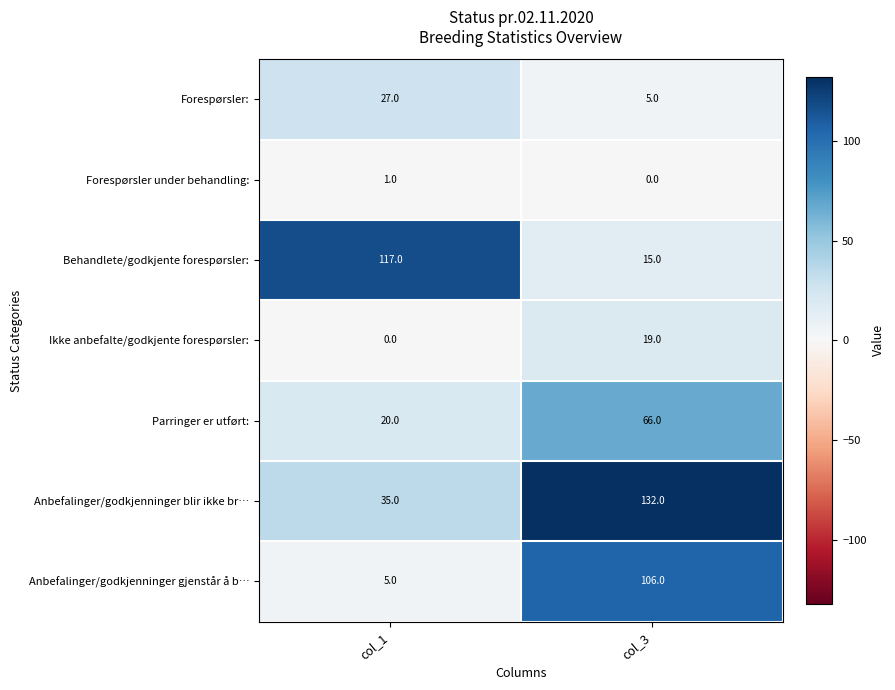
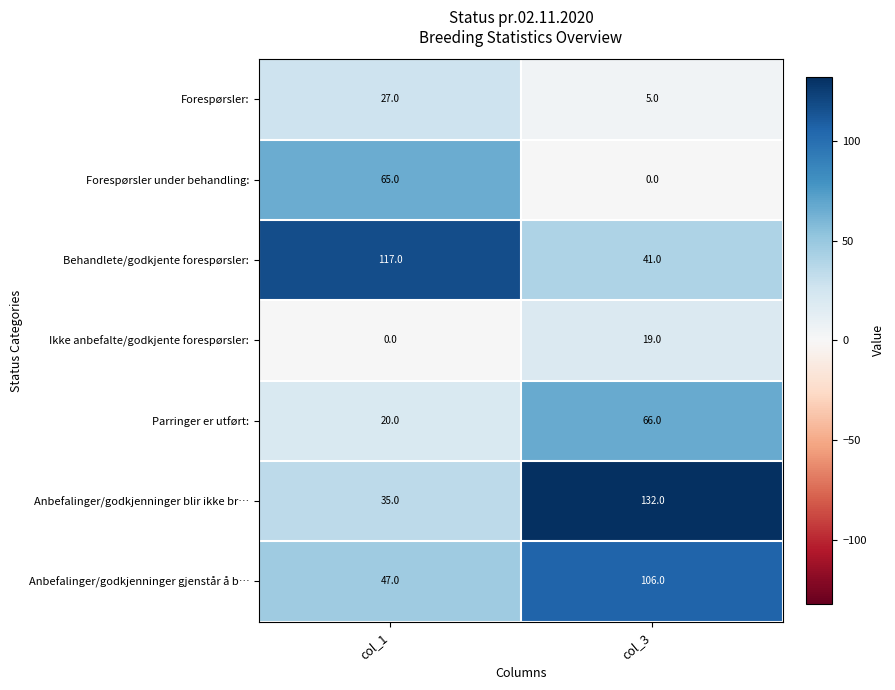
Forespørsler under behandling:, col_1: 1.0 -> 65.0
Behandlete/godkjente forespørsler:, col_3: 15.0 -> 41.0
Anbefalinger/godkjenninger gjenstår å b…, col_1: 5.0 -> 47.0
